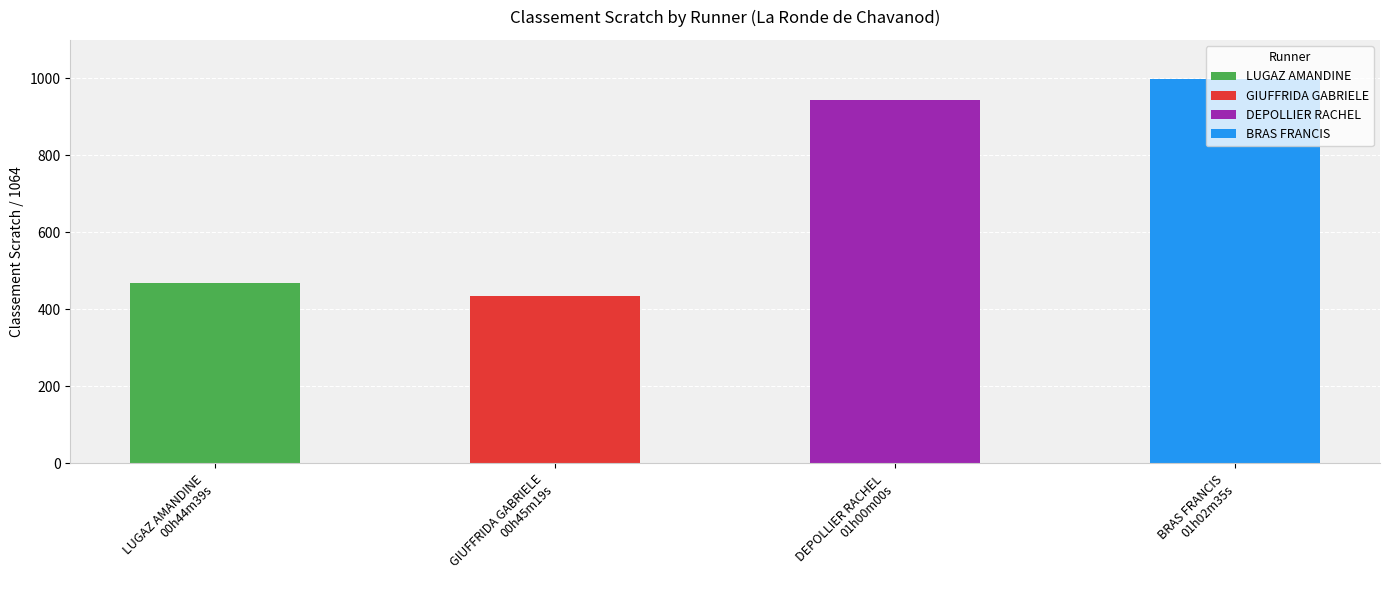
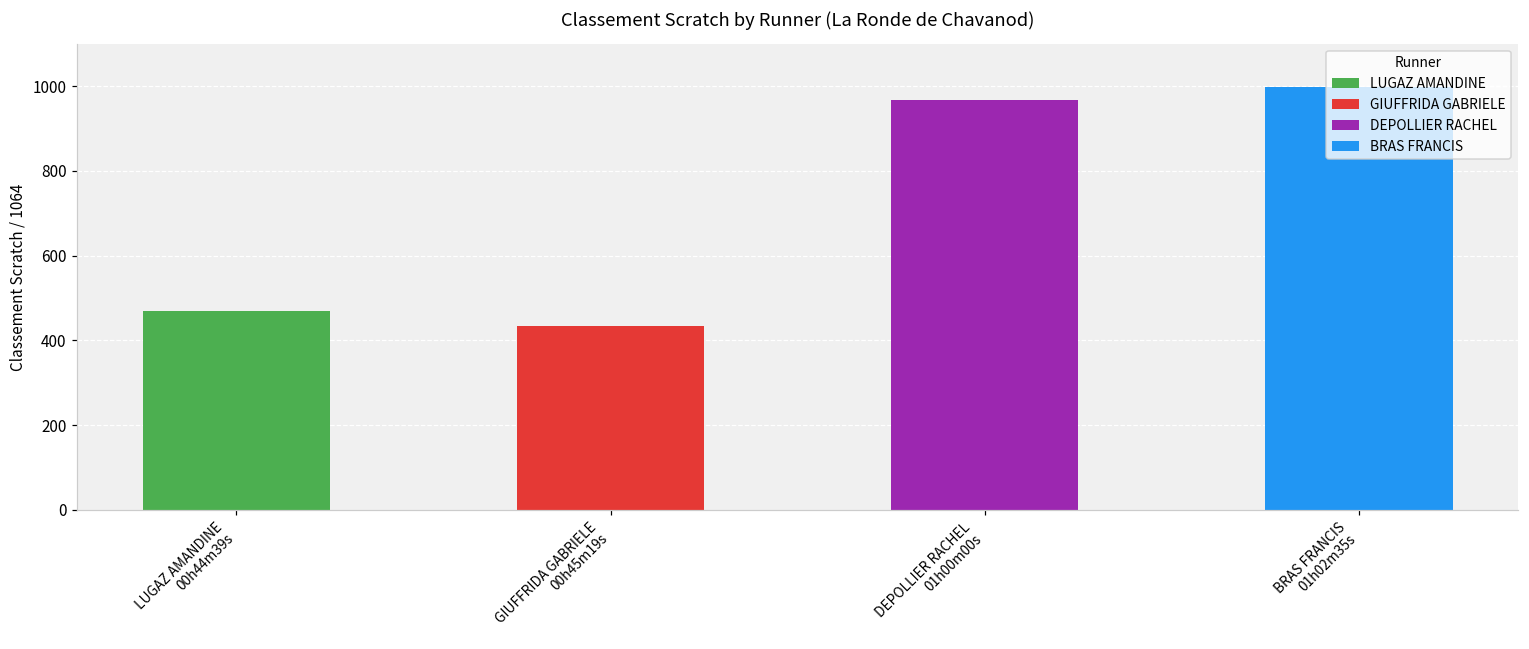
DEPOLLIER RACHEL 01h00m00s: 950 -> 970
